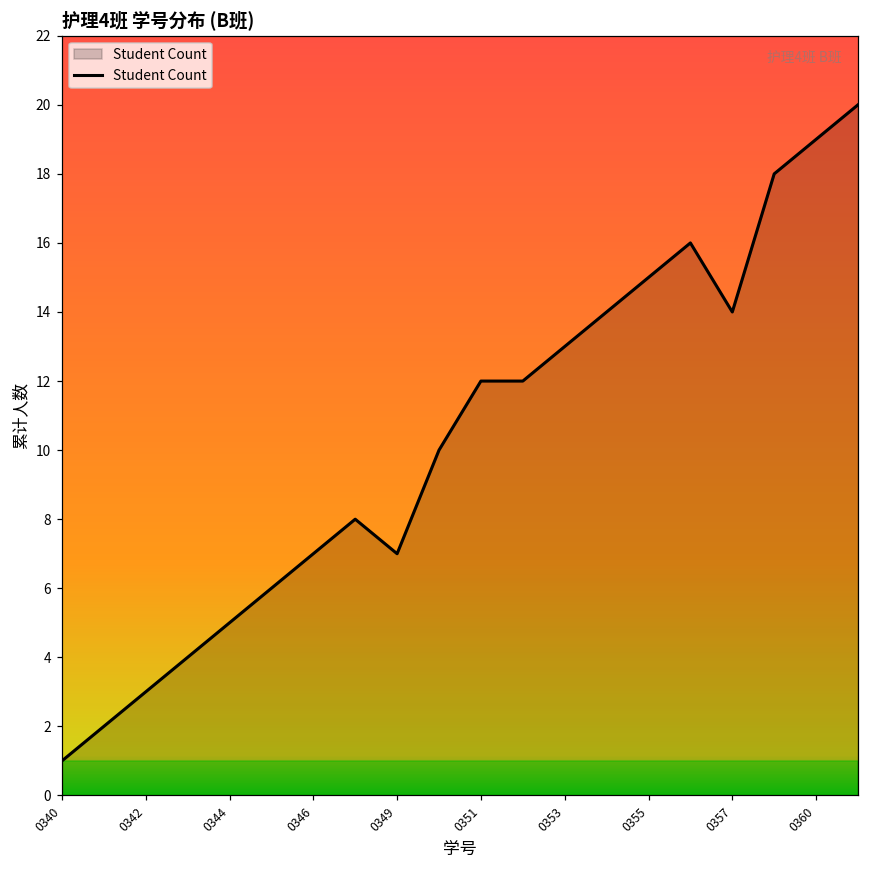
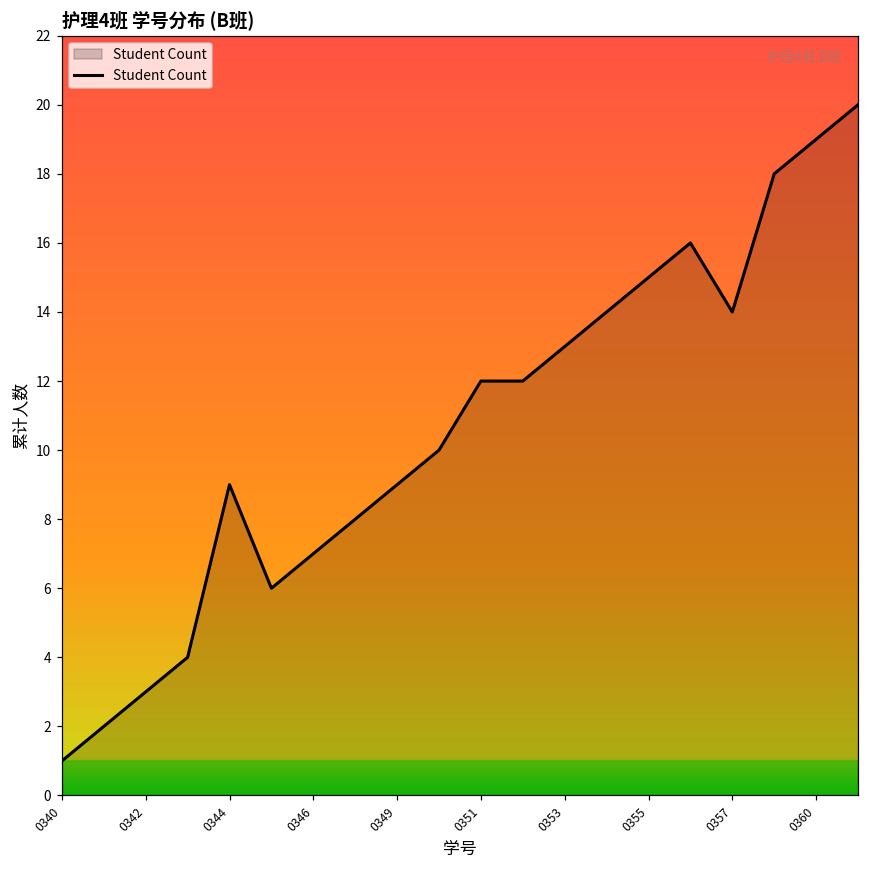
0344: 5 -> 9
0349: 7 -> 9
